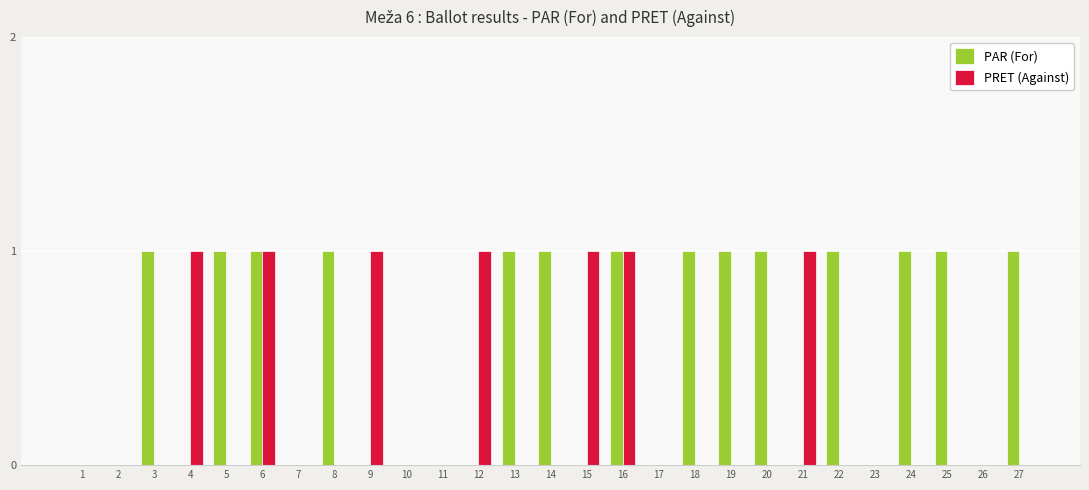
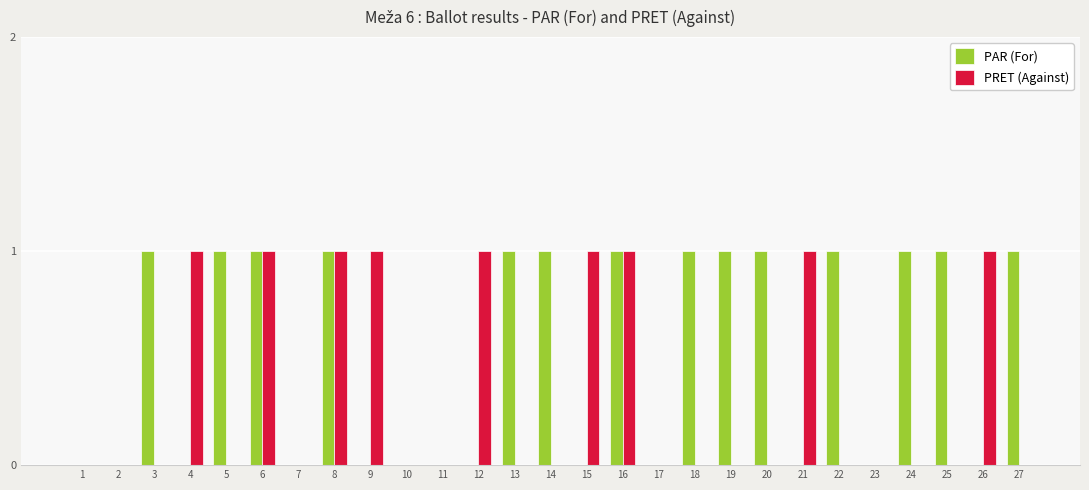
PRET (Against), 8: 0 -> 1
PRET (Against), 26: 0 -> 1
